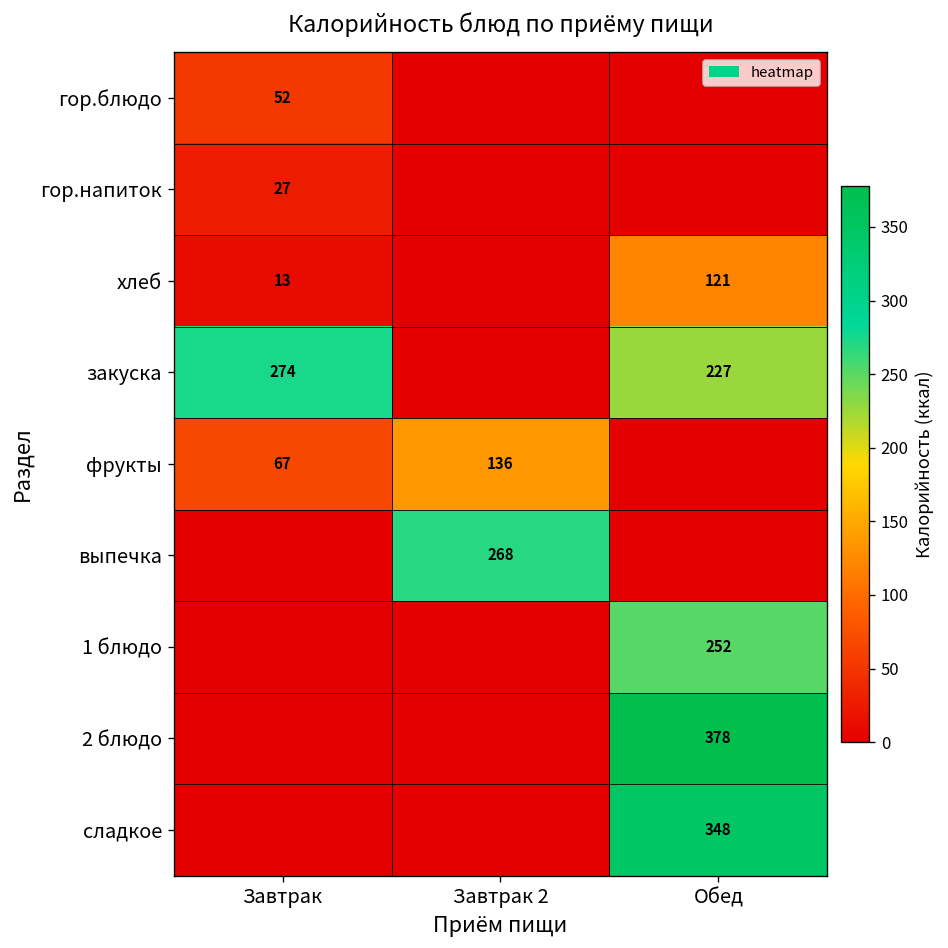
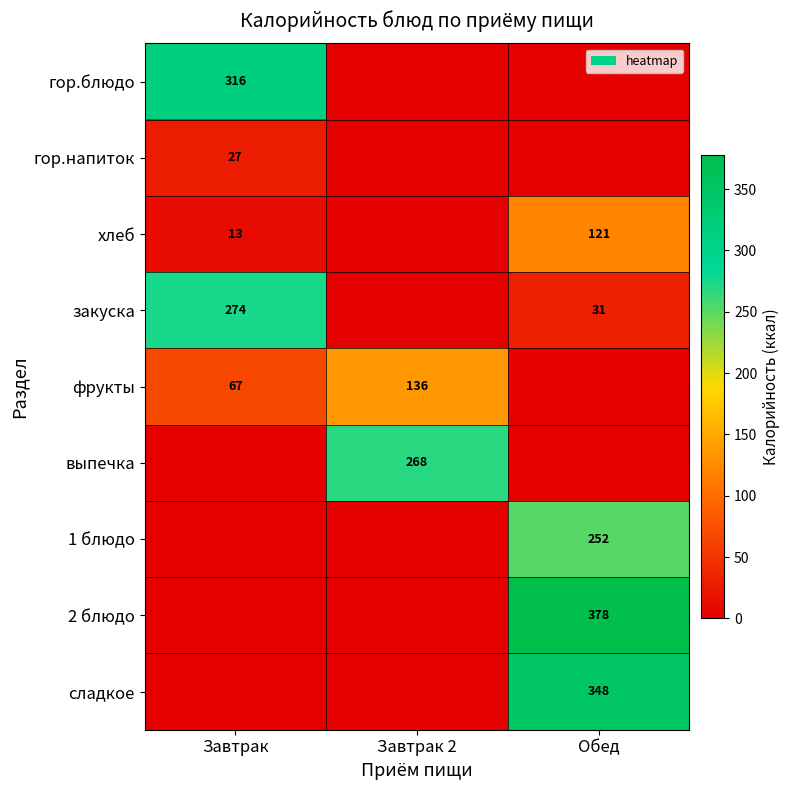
гор.блюдо, Завтрак: 52 -> 316
закуска, Обед: 227 -> 31
